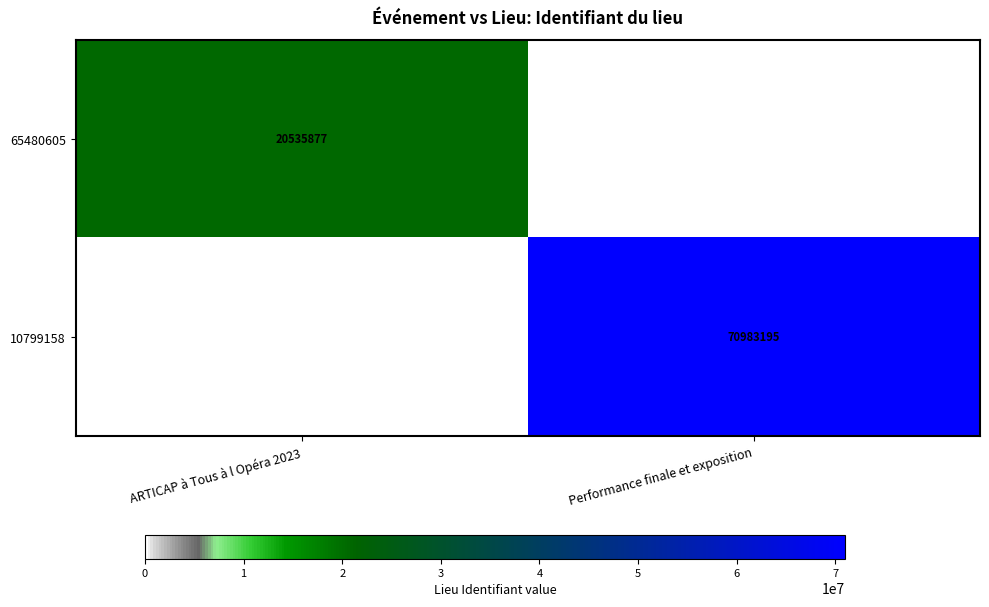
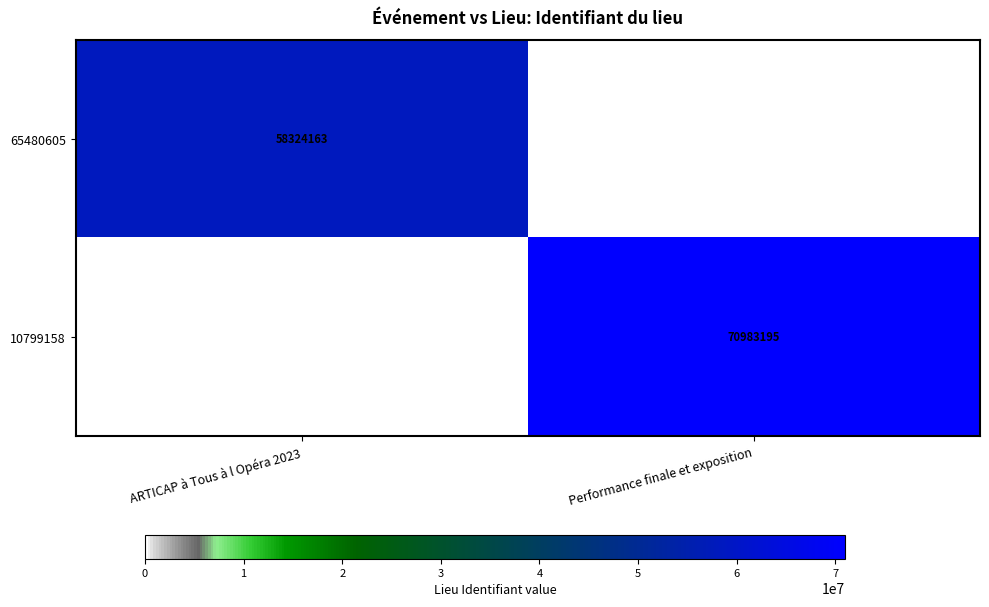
65480605, ARTICAP à Tous à l Opéra 2023: 20535877 -> 58324163
